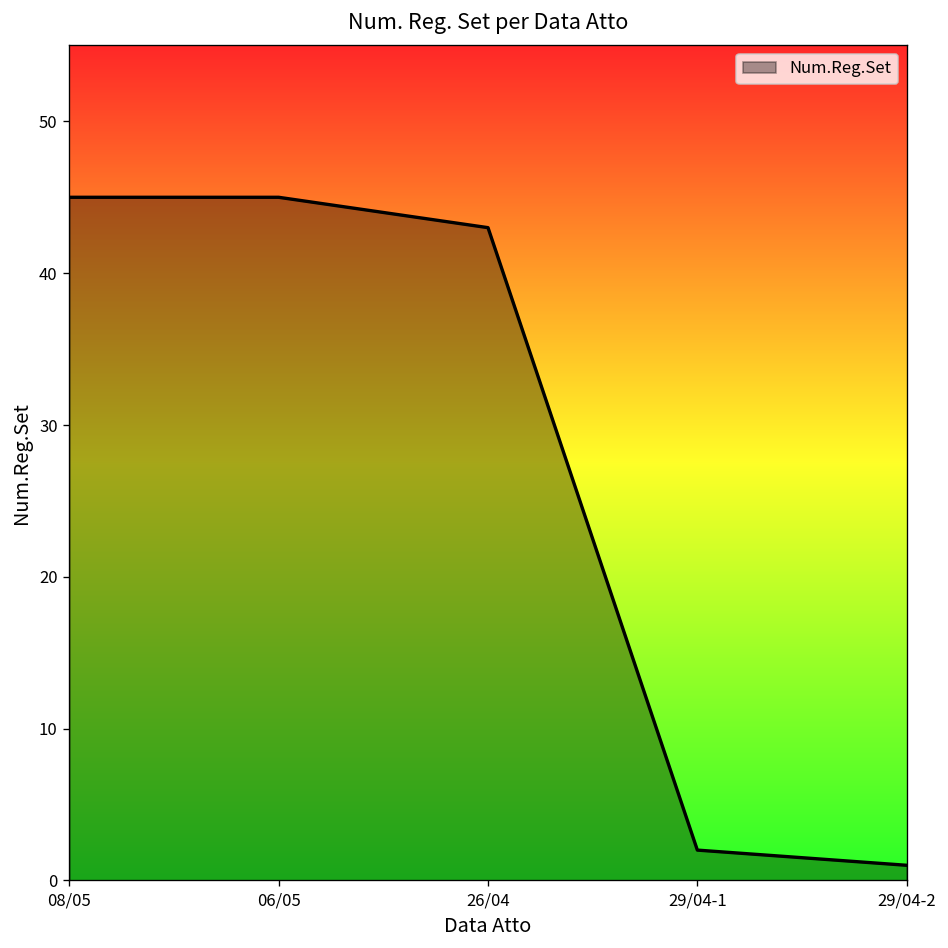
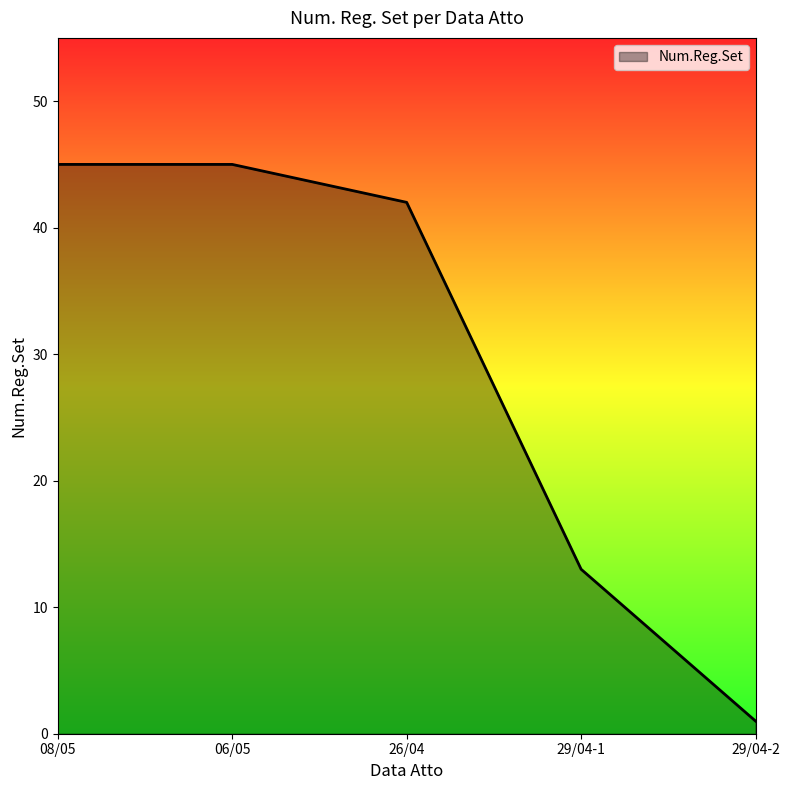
26/04: 43 -> 42
29/04-1: 2 -> 13
